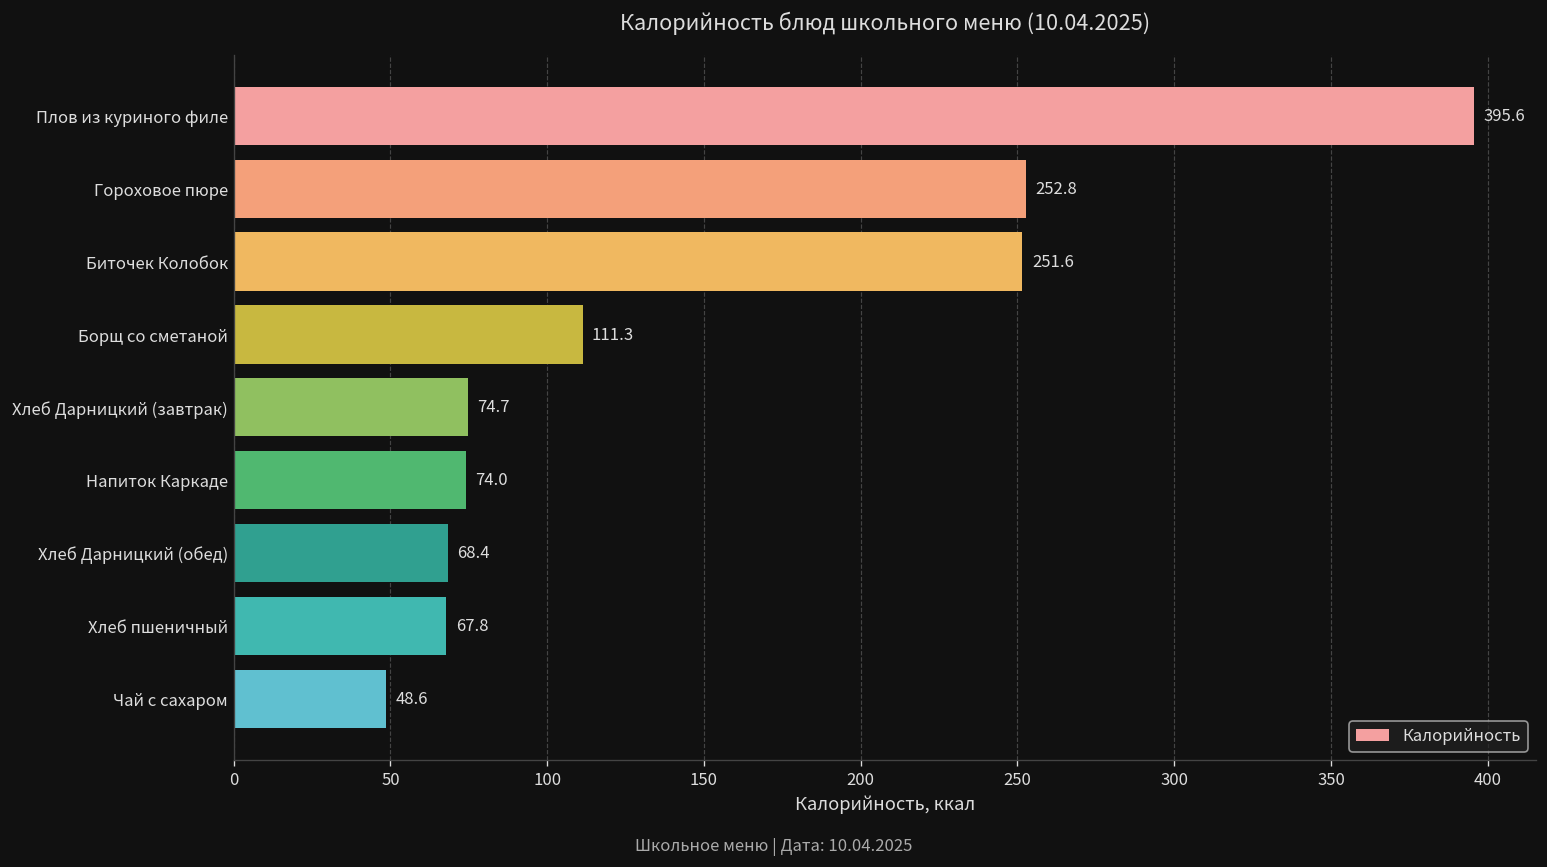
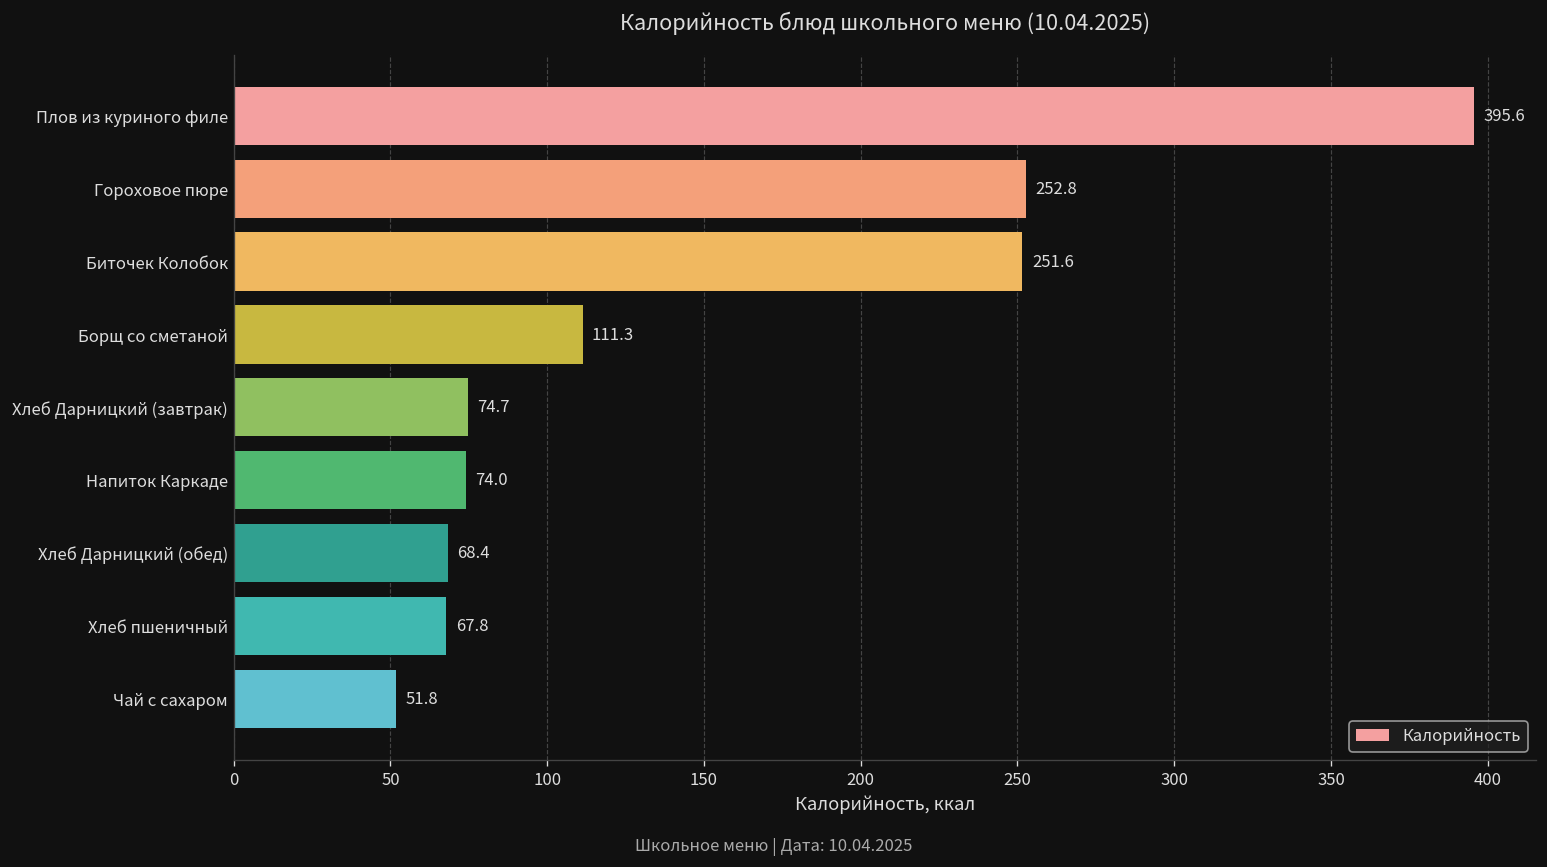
Чай с сахаром: 48.6 -> 51.8
